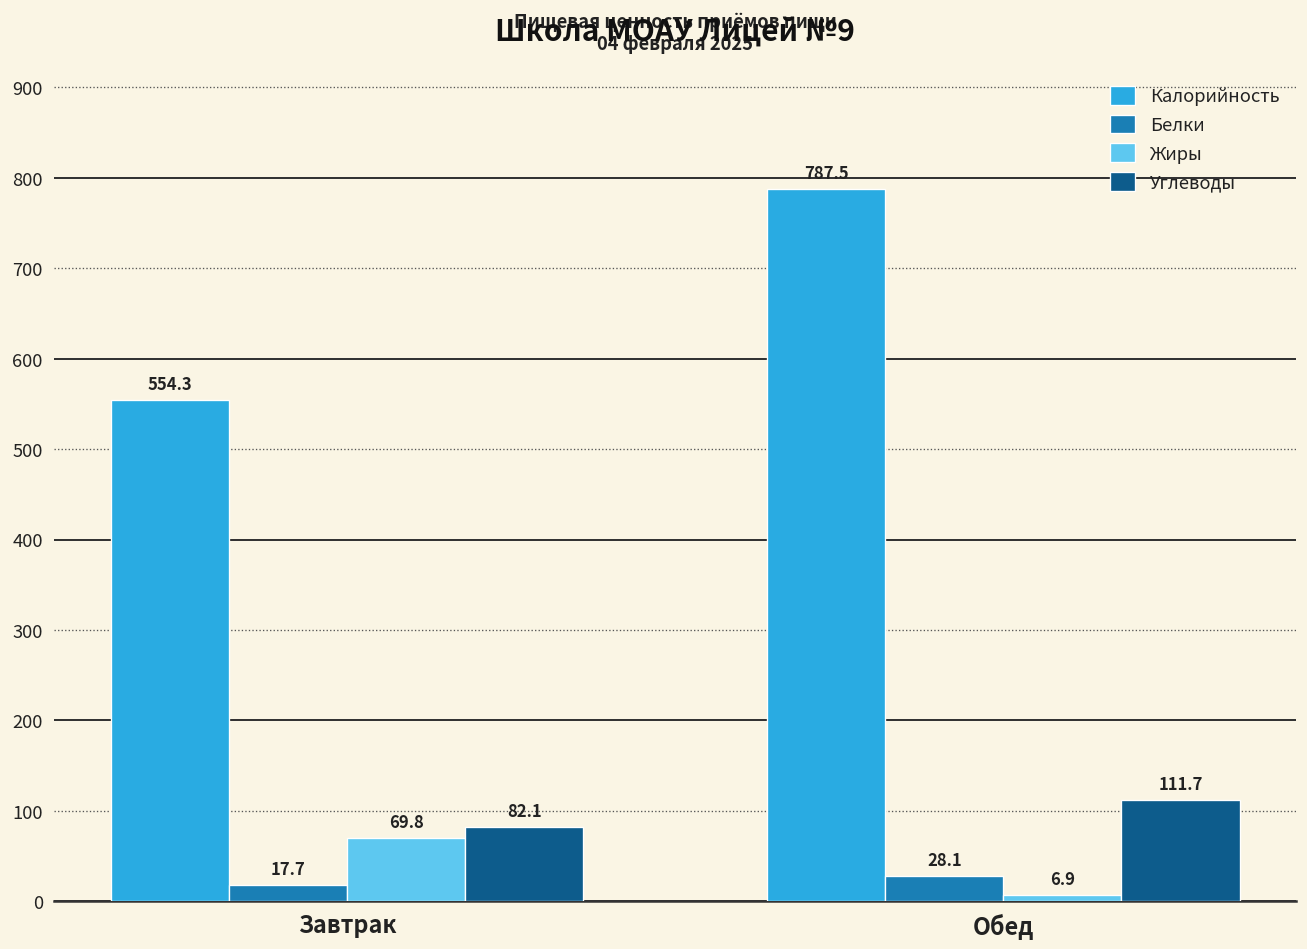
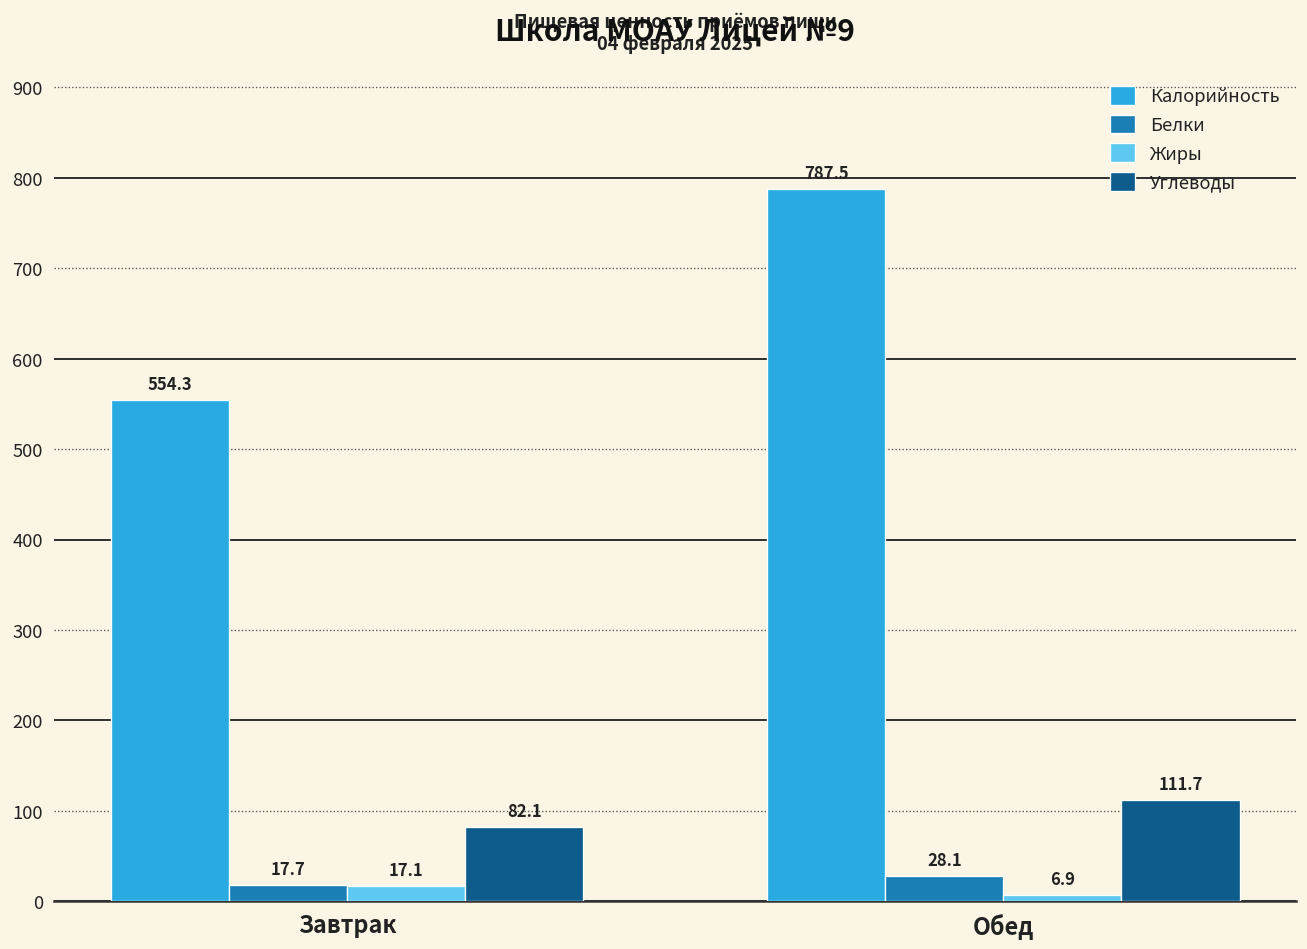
Жиры, Завтрак: 69.8 -> 17.1
